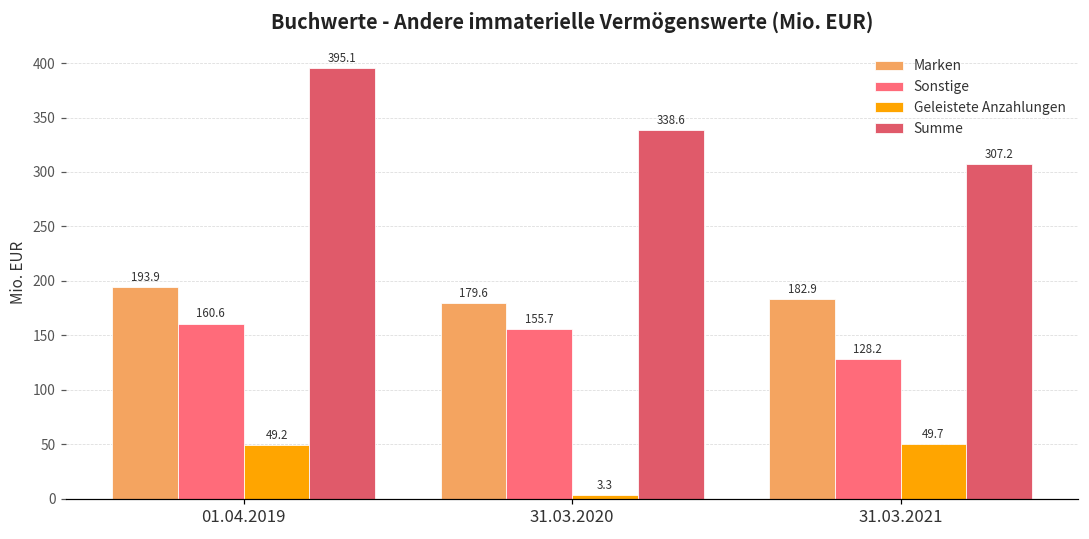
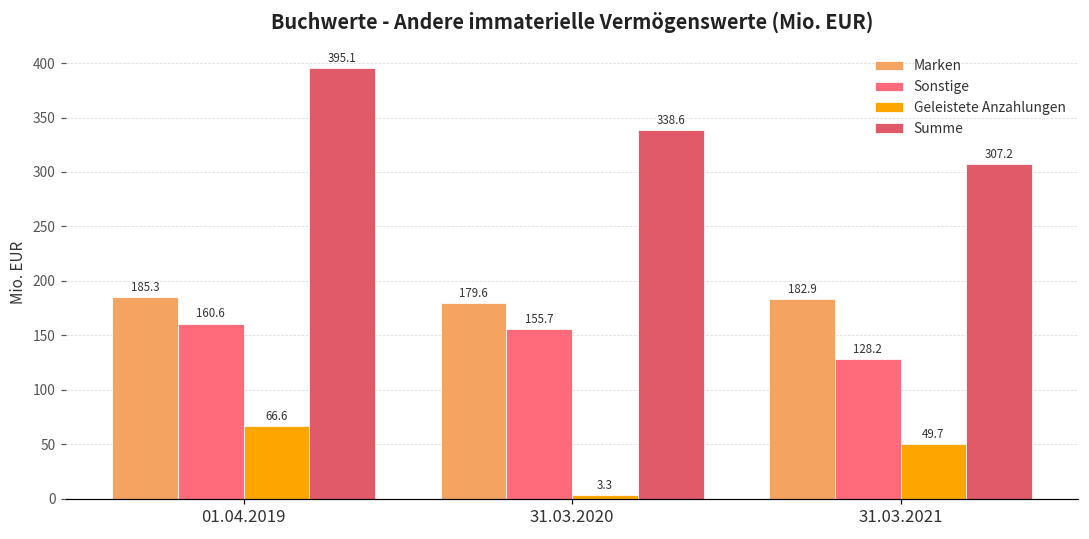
Marken, 01.04.2019: 193.9 -> 185.3
Geleistete Anzahlungen, 01.04.2019: 49.2 -> 66.6
